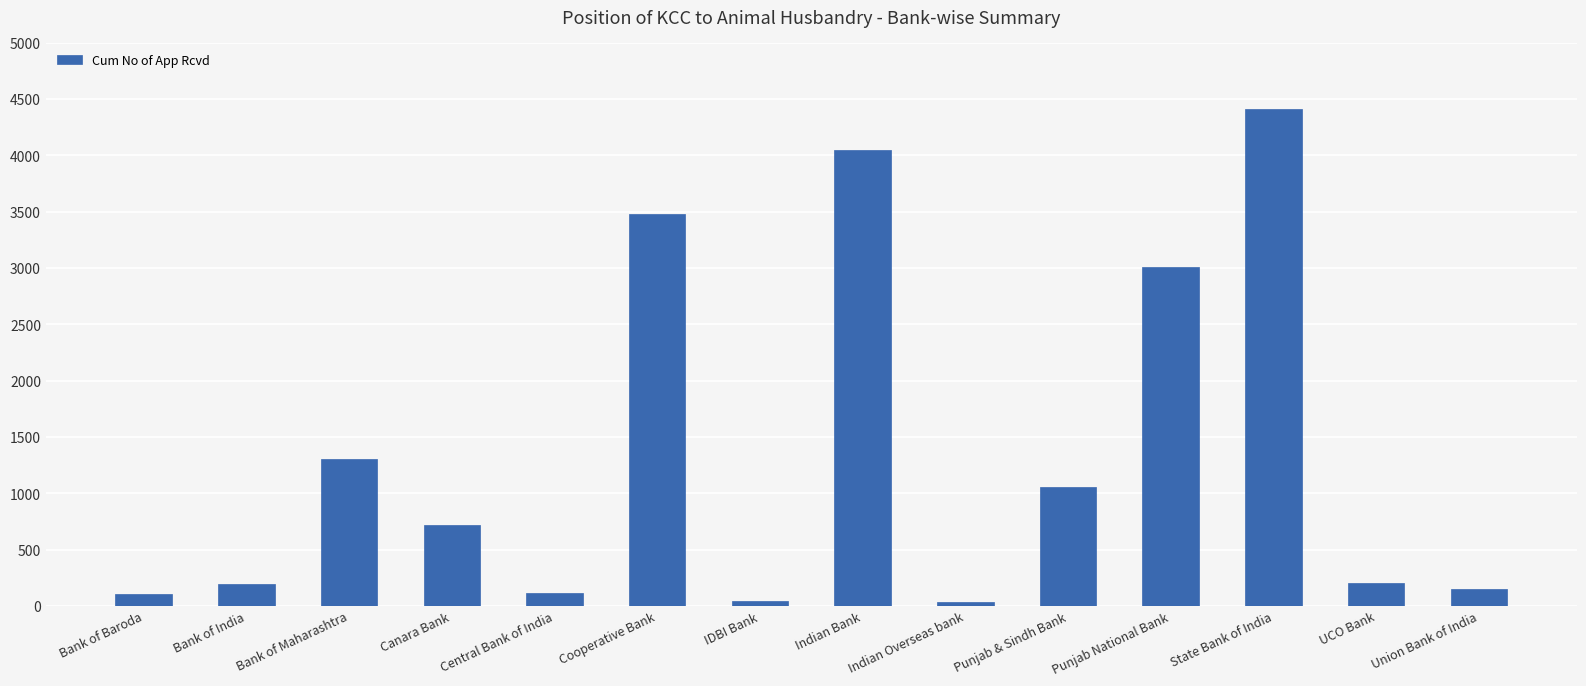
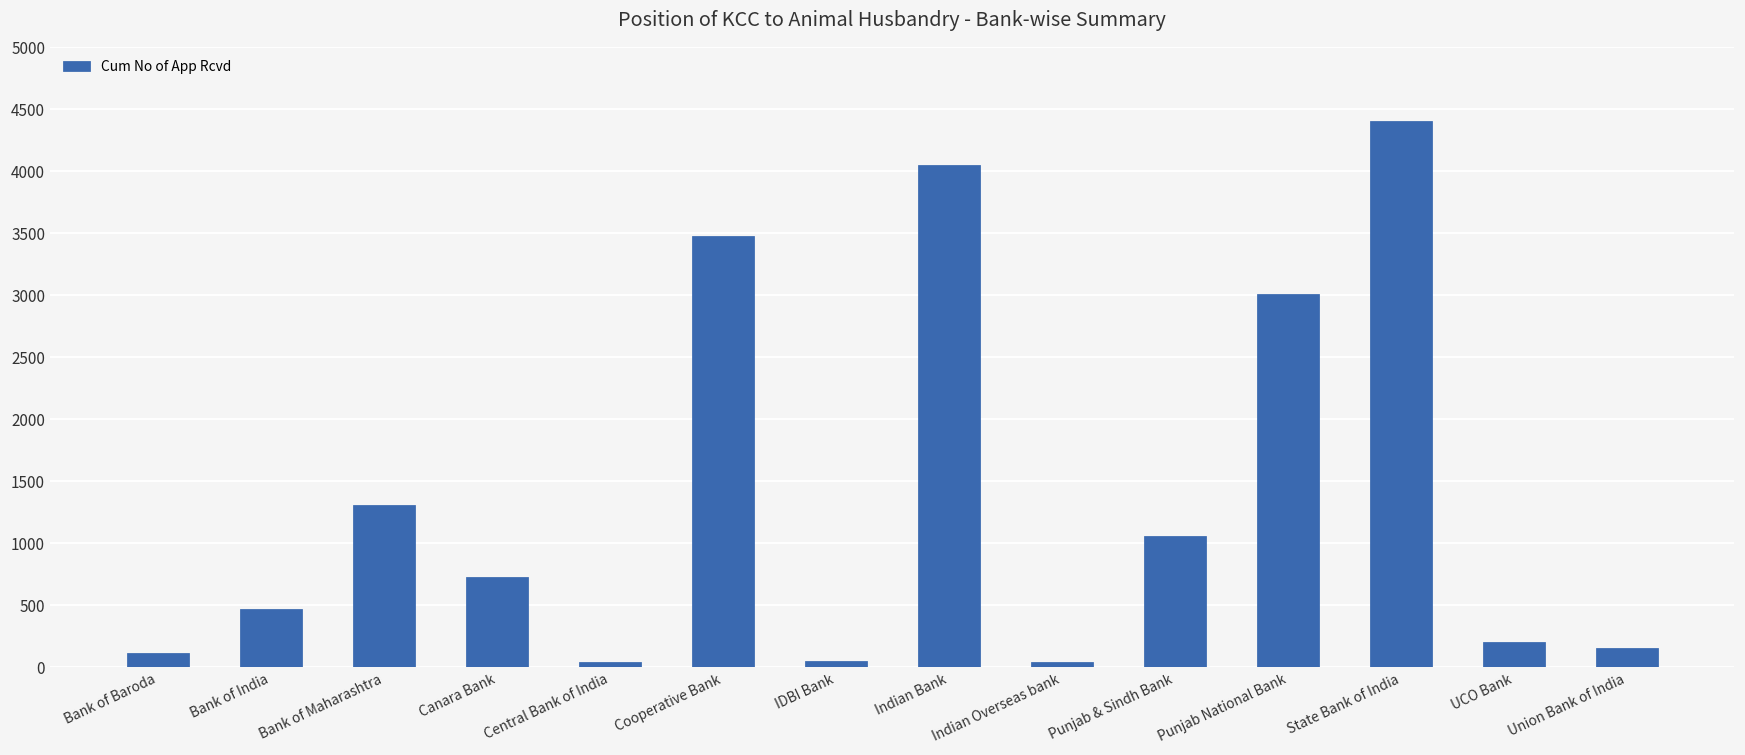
Bank of India: 200 -> 470
Central Bank of India: 120 -> 40
